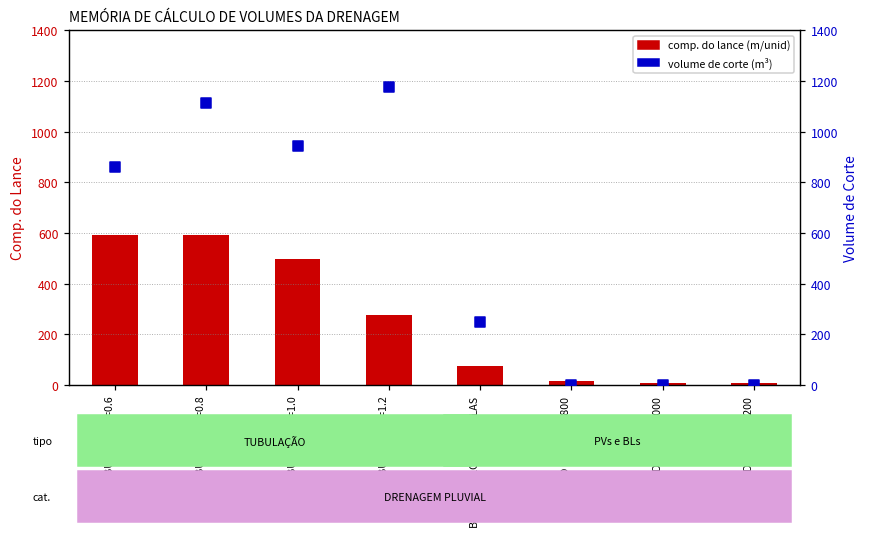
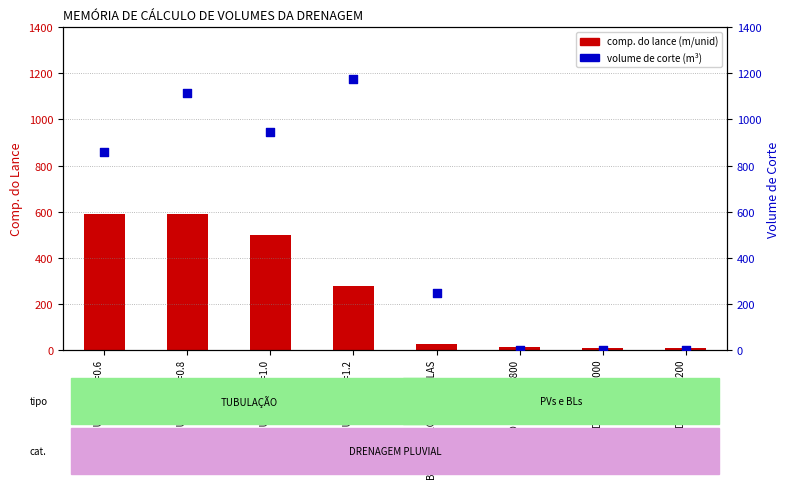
comp. do lance (m/unid), BOCAS DE LOBOS DUPLAS: 70 -> 20
